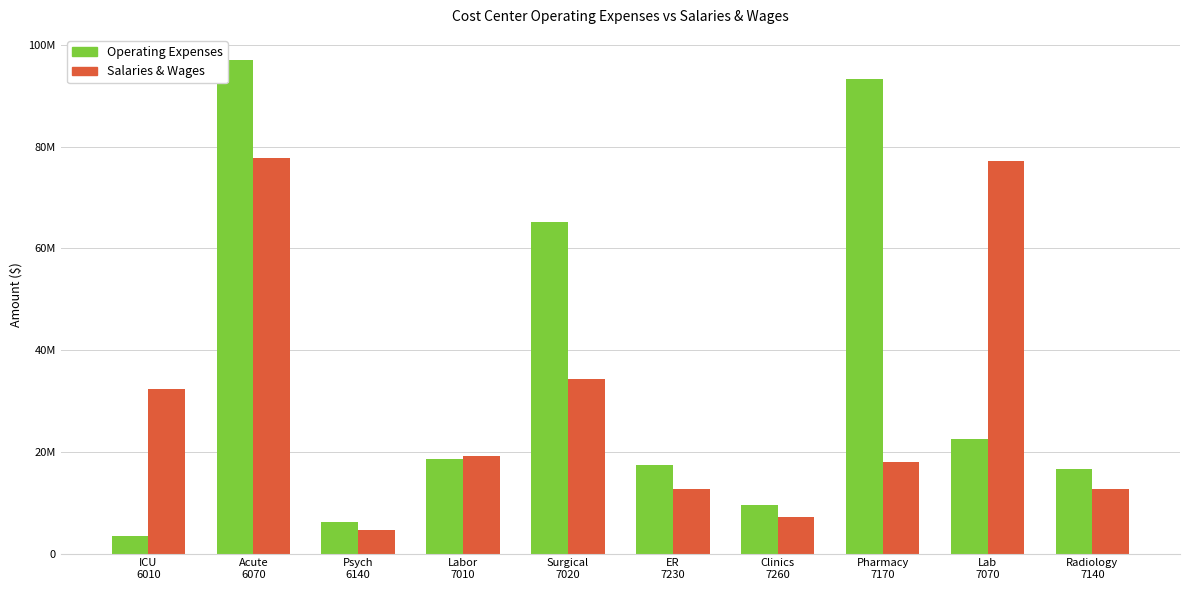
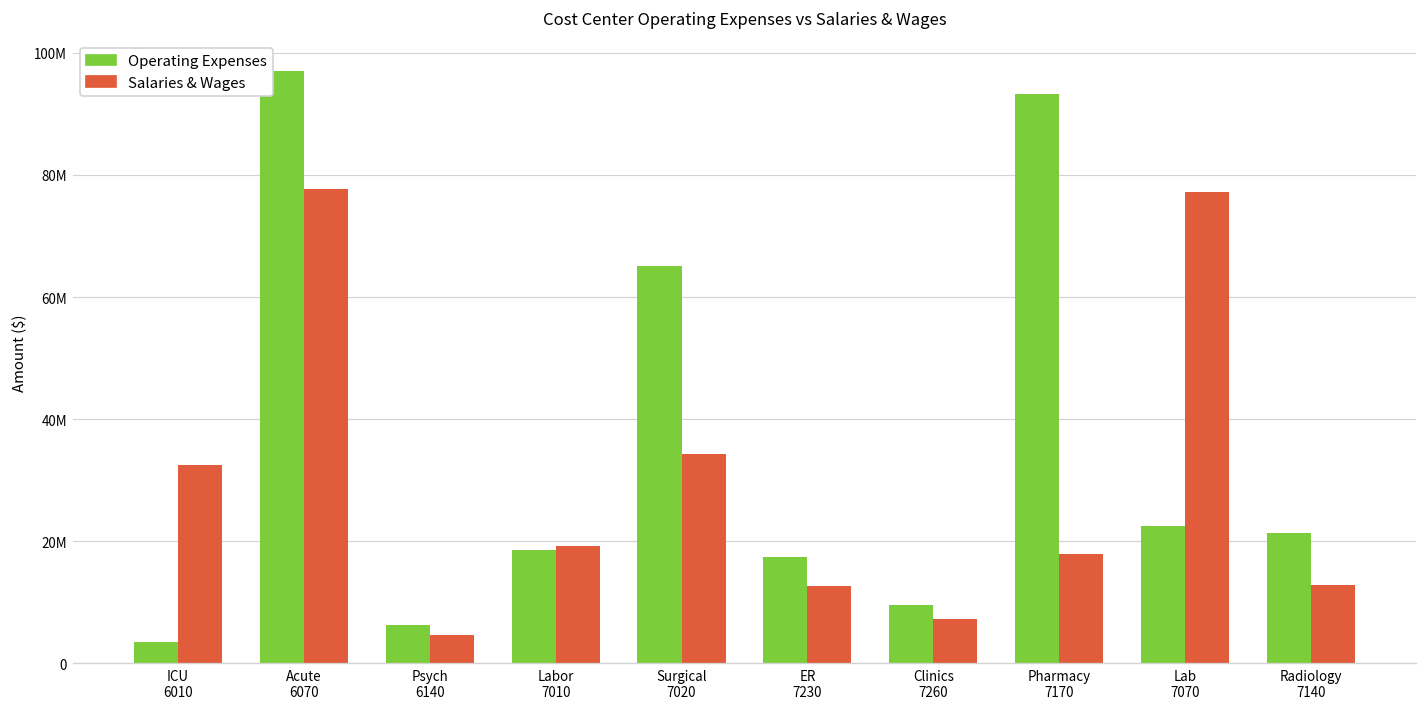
Operating Expenses, Radiology 7140: 17000000 -> 21000000
